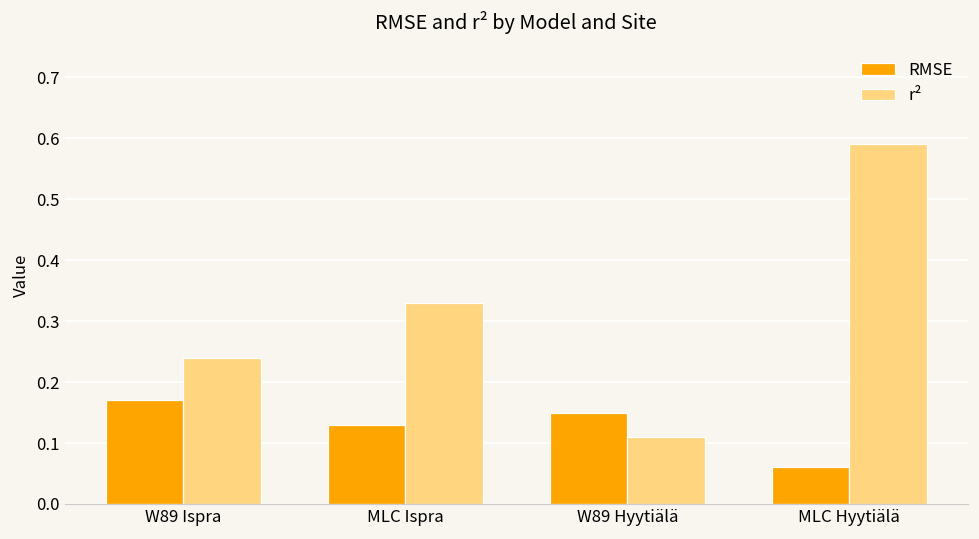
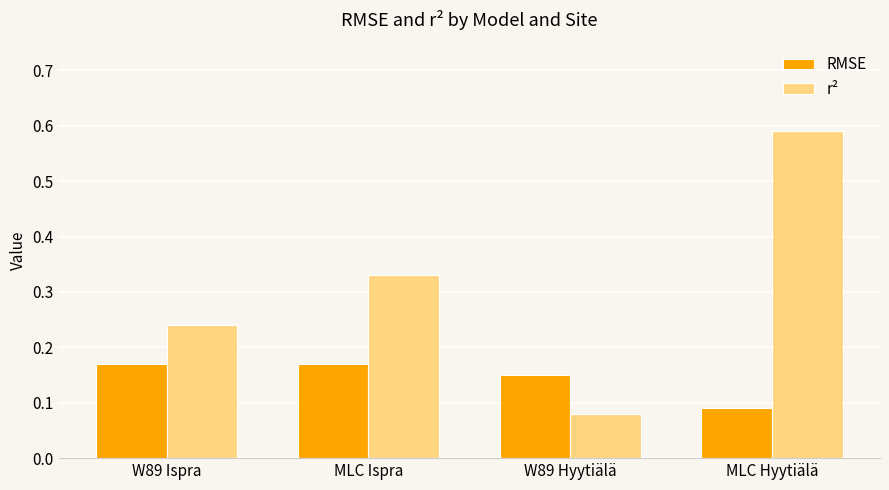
RMSE, MLC Ispra: 0.13 -> 0.17
r², W89 Hyytiälä: 0.11 -> 0.08
RMSE, MLC Hyytiälä: 0.06 -> 0.09
